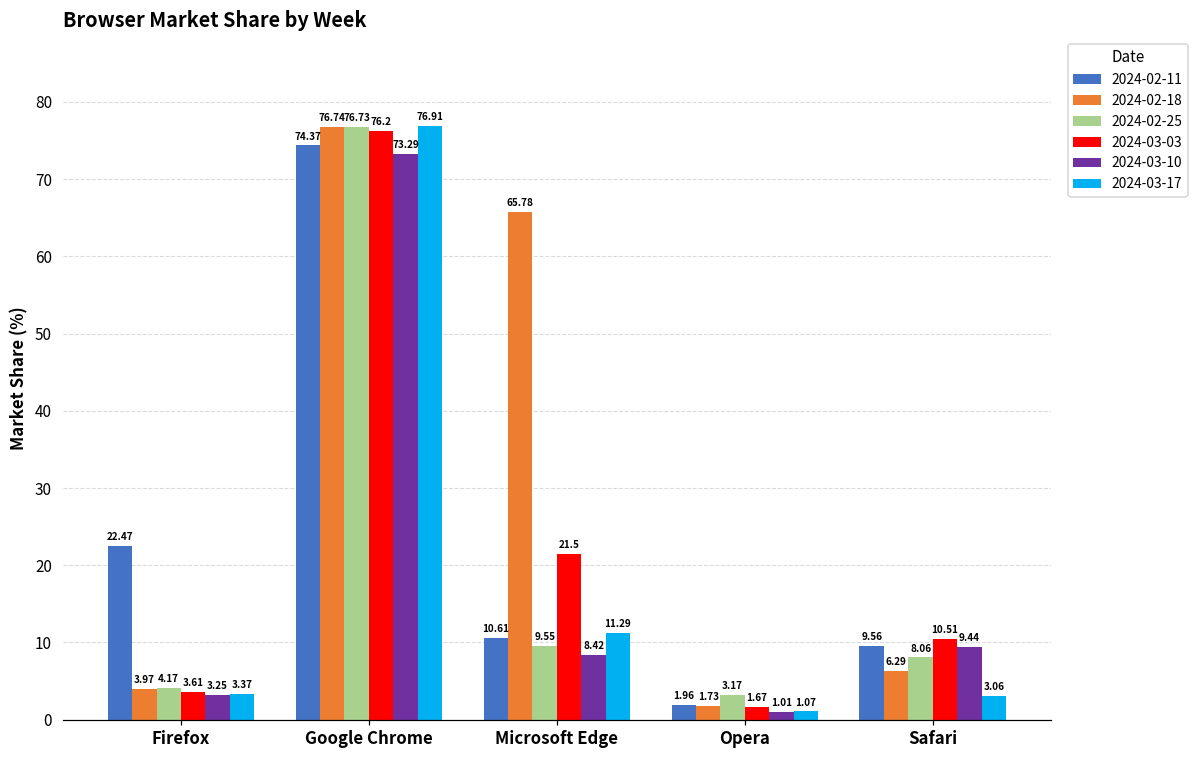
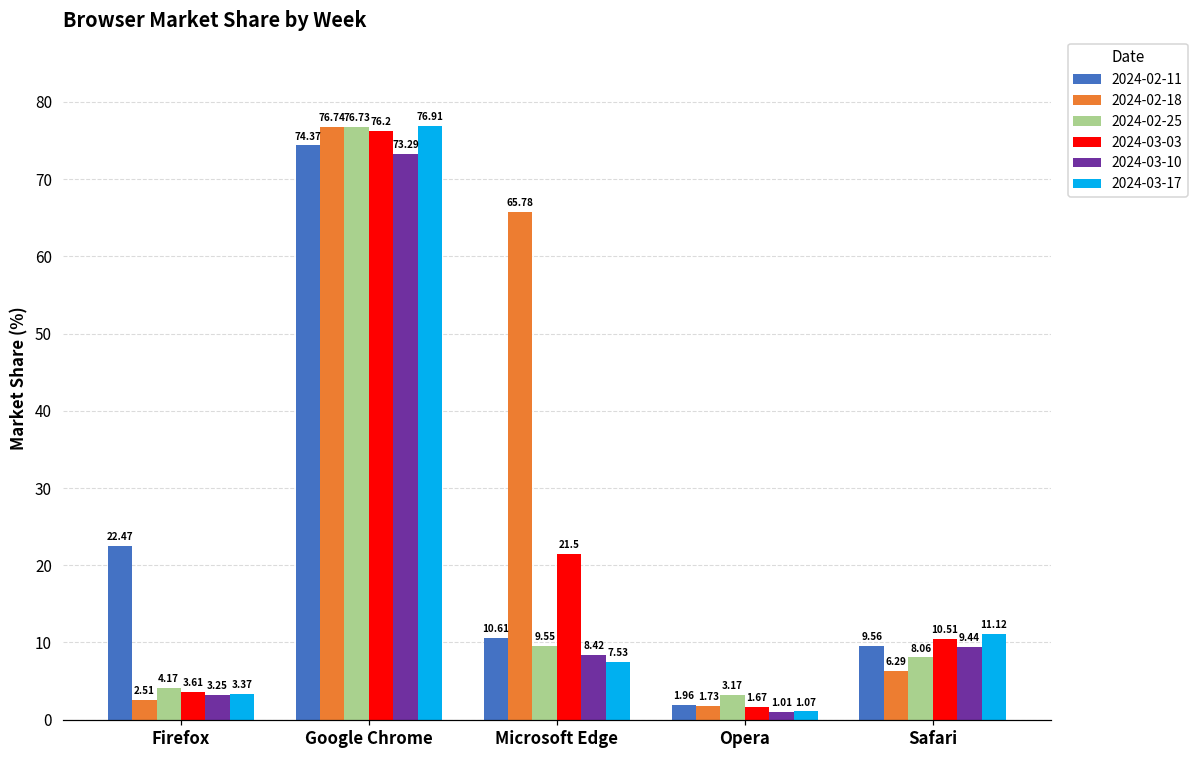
2024-02-18, Firefox: 3.97 -> 2.51
2024-03-17, Microsoft Edge: 11.29 -> 7.53
2024-03-17, Safari: 3.06 -> 11.12
